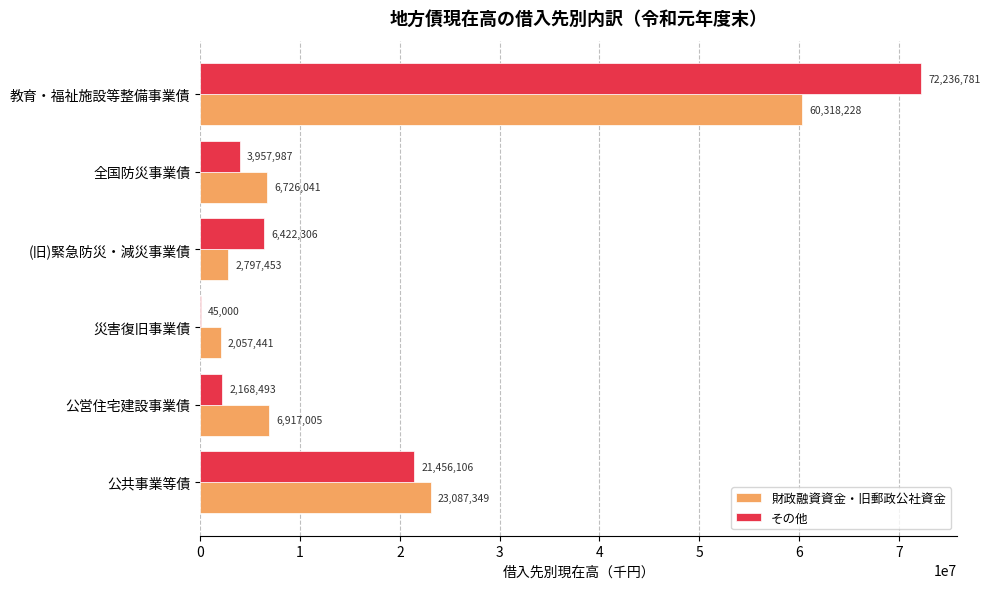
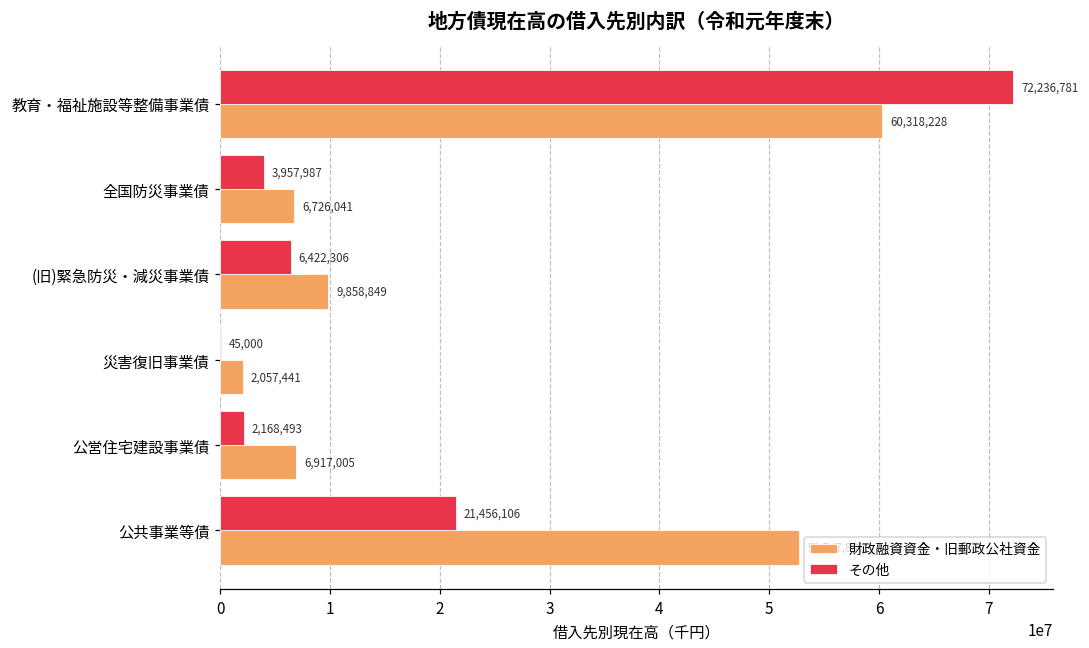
財政融資資金・旧郵政公社資金, (旧)緊急防災・減災事業債: 2,797,453 -> 9,858,849
財政融資資金・旧郵政公社資金, 公共事業等債: 23000000 -> 53000000
